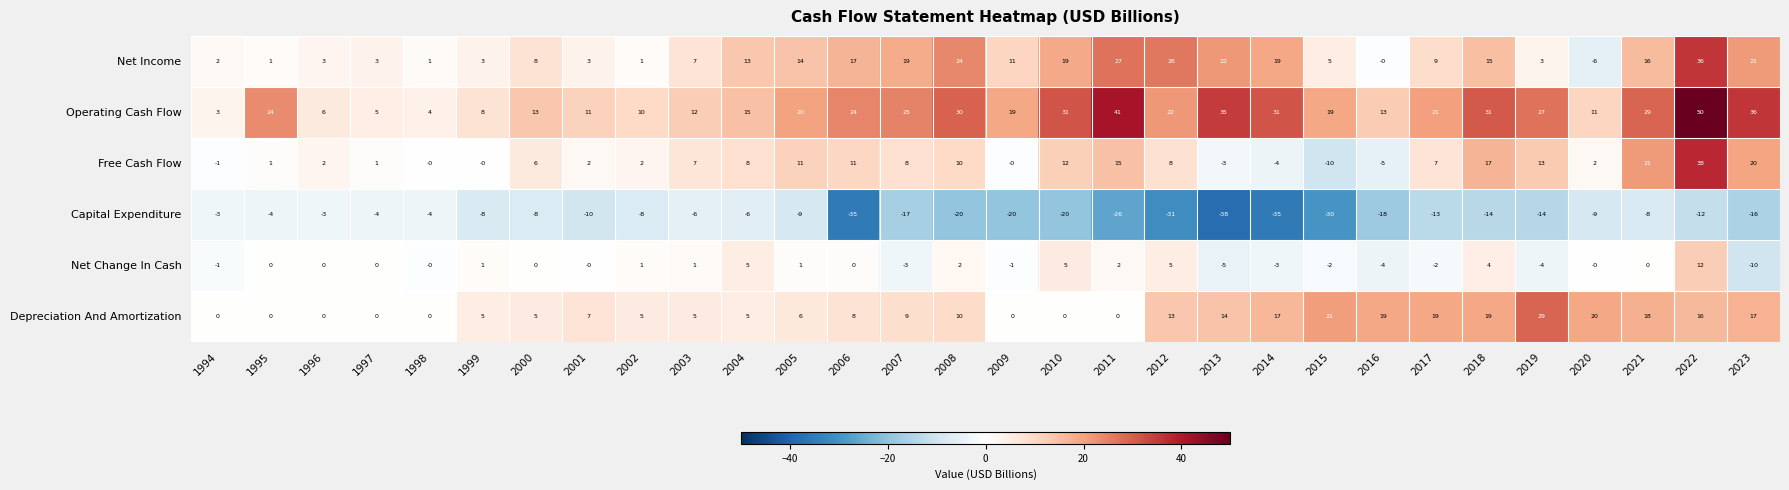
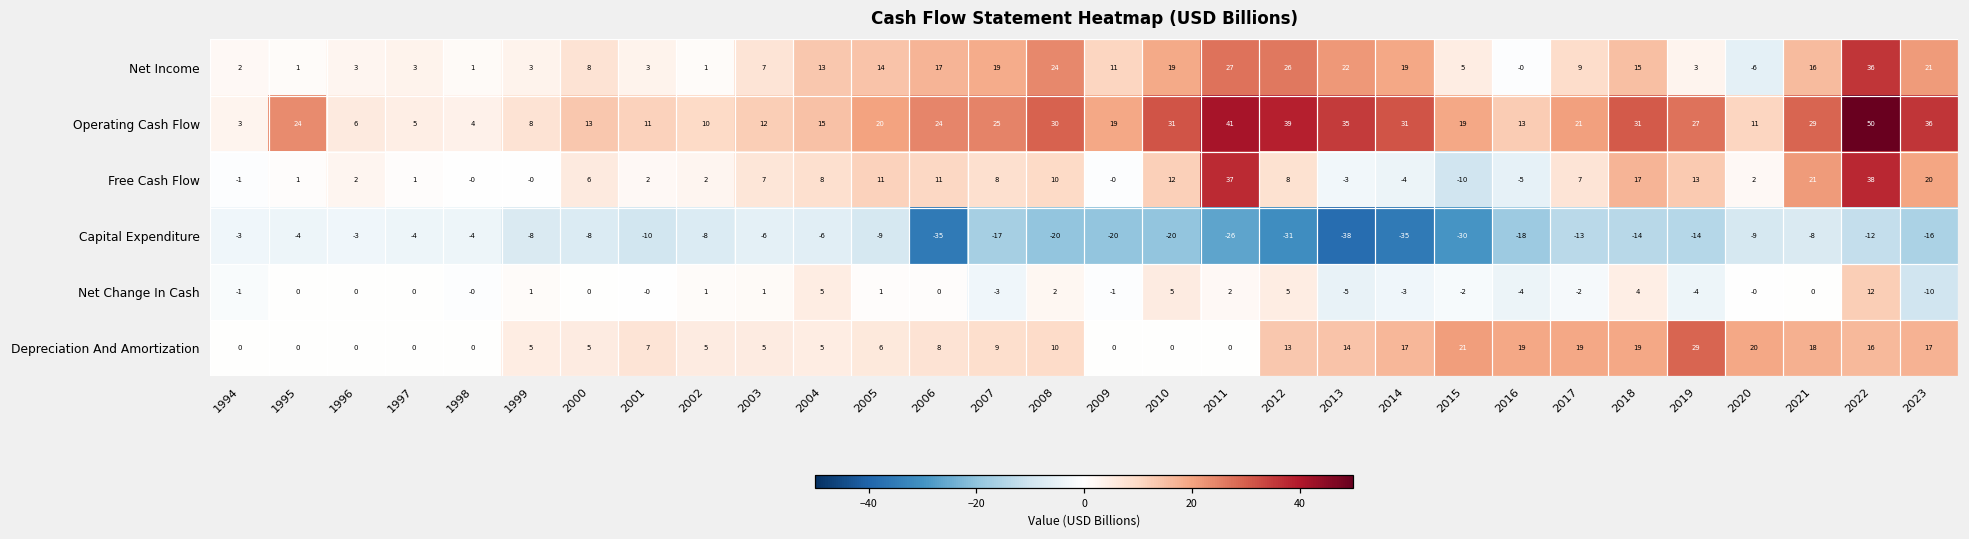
Operating Cash Flow, 2012: 22 -> 39
Free Cash Flow, 2011: 15 -> 37
